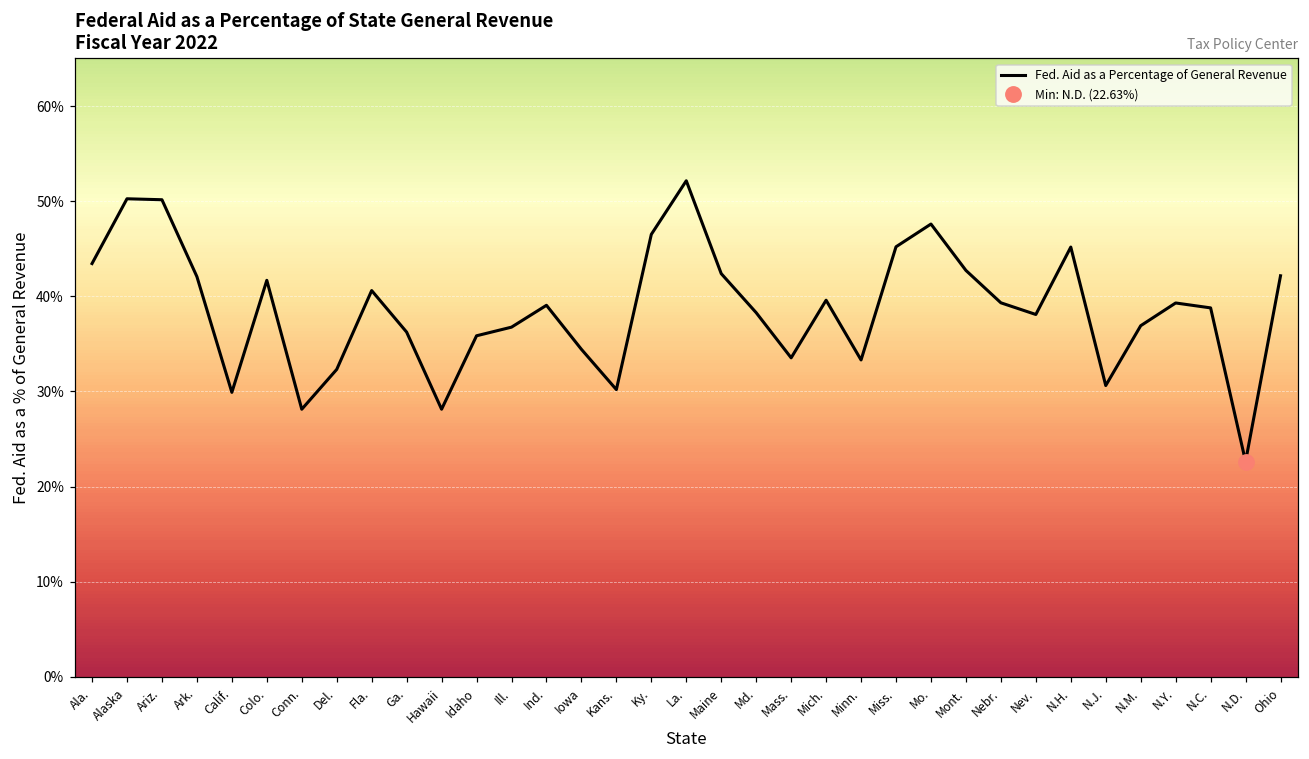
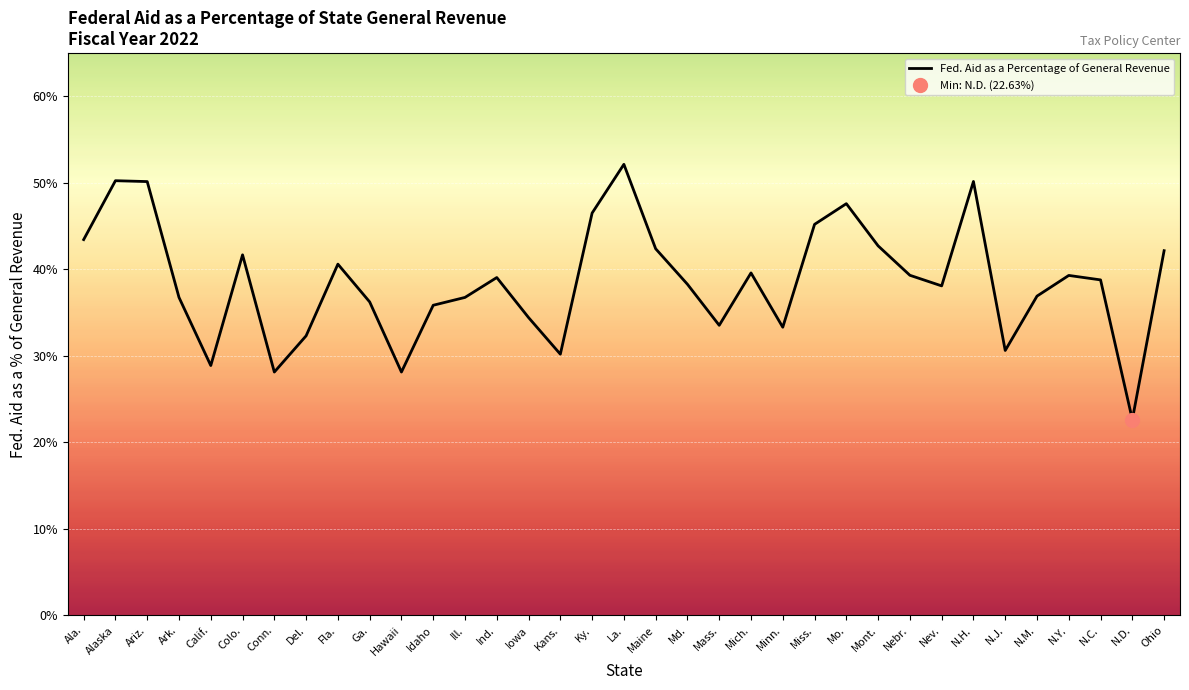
Fed. Aid as a Percentage of General Revenue, Ark.: 42% -> 37%
Fed. Aid as a Percentage of General Revenue, Calif.: 30% -> 29%
Fed. Aid as a Percentage of General Revenue, N.H.: 45% -> 50%
